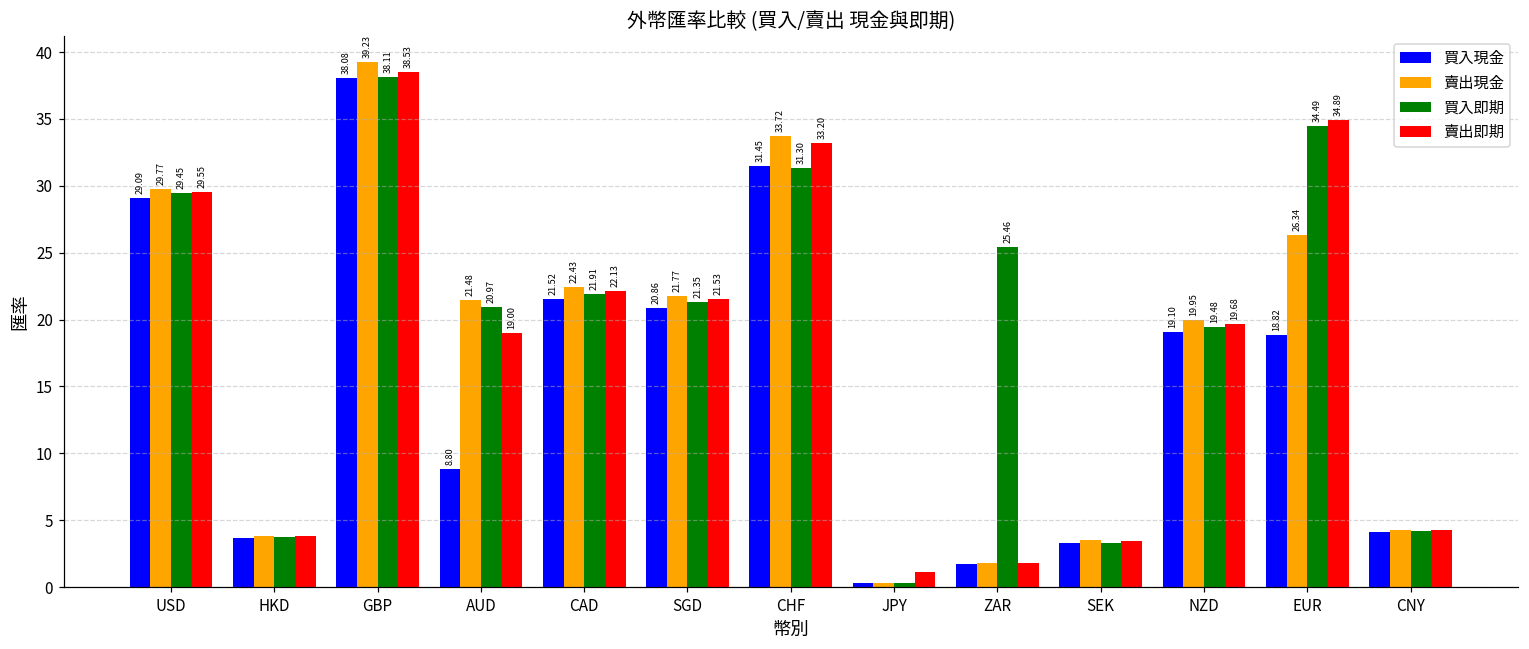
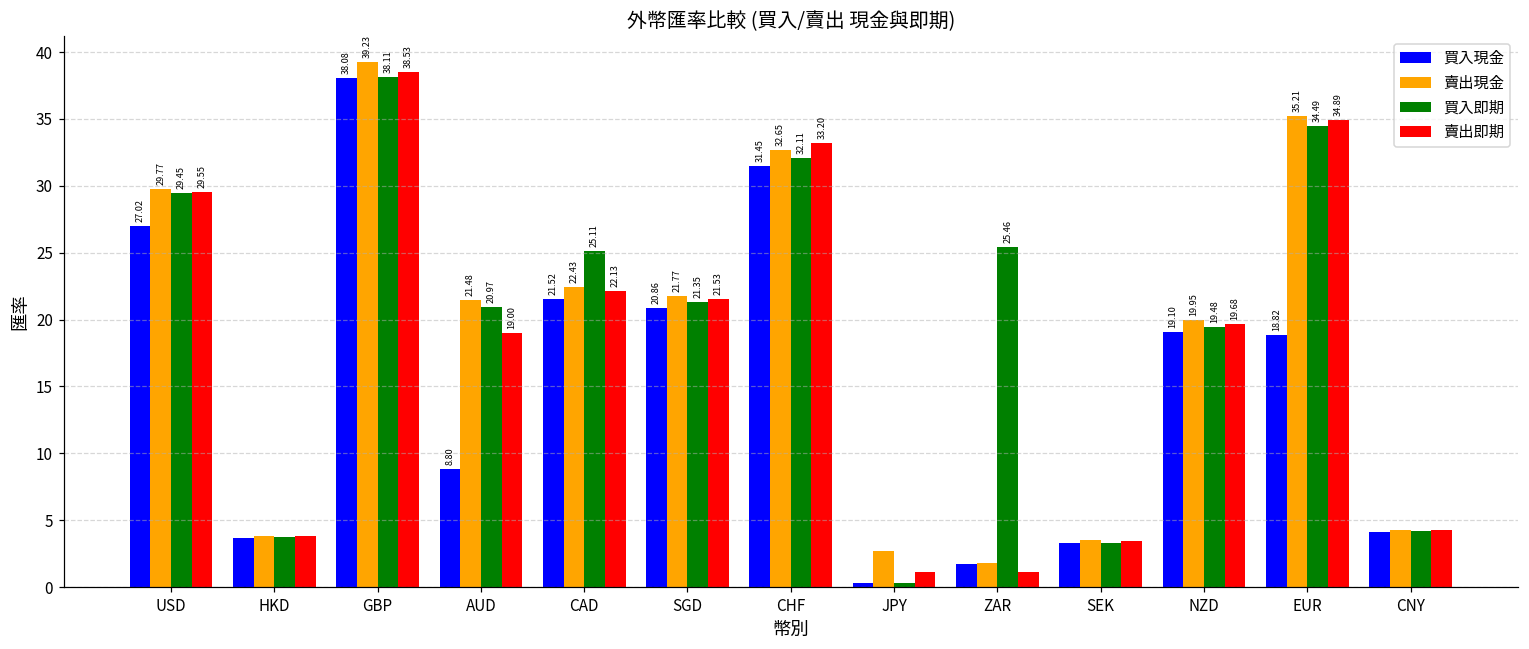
買入現金, USD: 29.09 -> 27.02
買入即期, CAD: 21.91 -> 25.11
賣出現金, CHF: 33.72 -> 32.65
買入即期, CHF: 31.30 -> 32.11
賣出現金, JPY: 0.3 -> 2.7
賣出即期, ZAR: 1.8 -> 1.1
賣出現金, EUR: 26.34 -> 35.21
